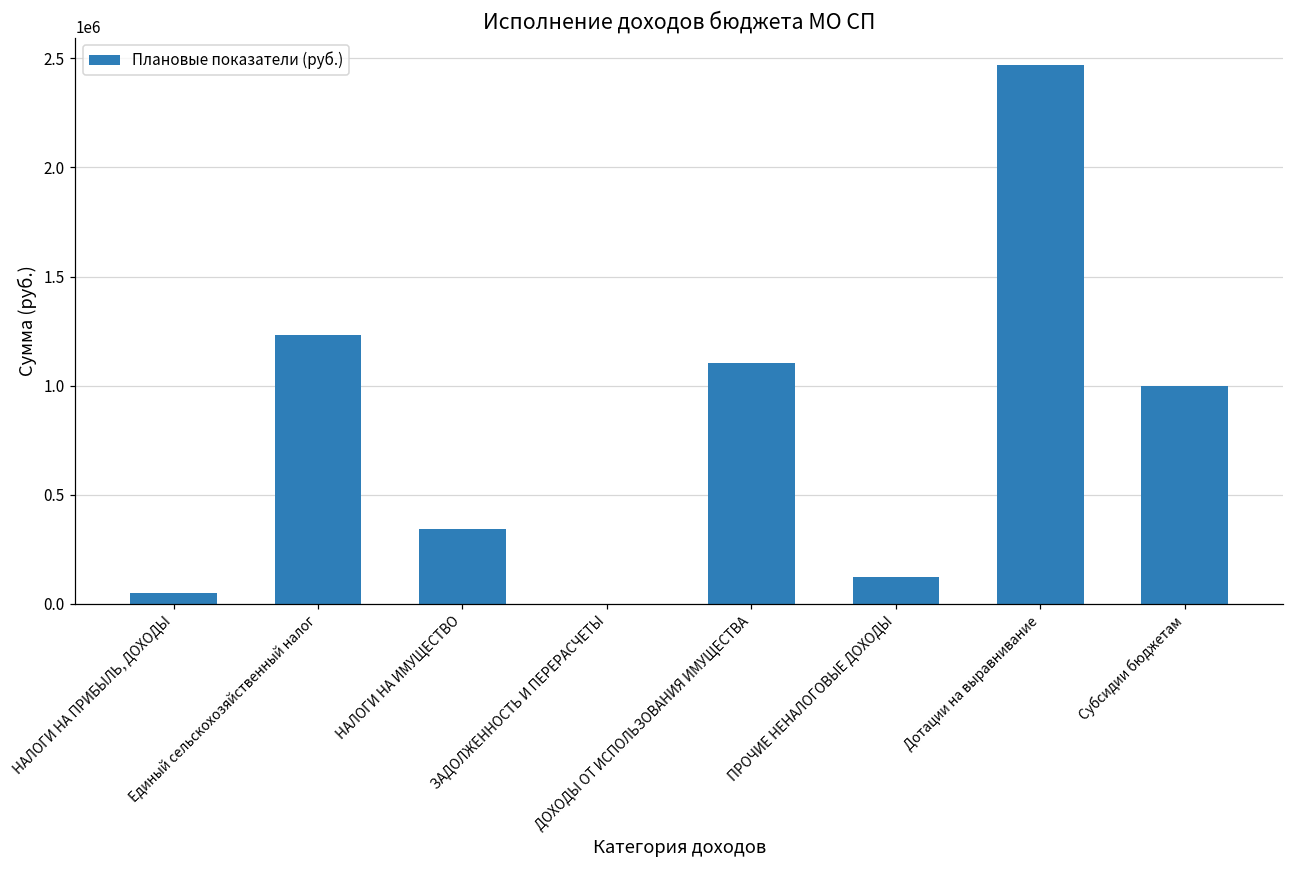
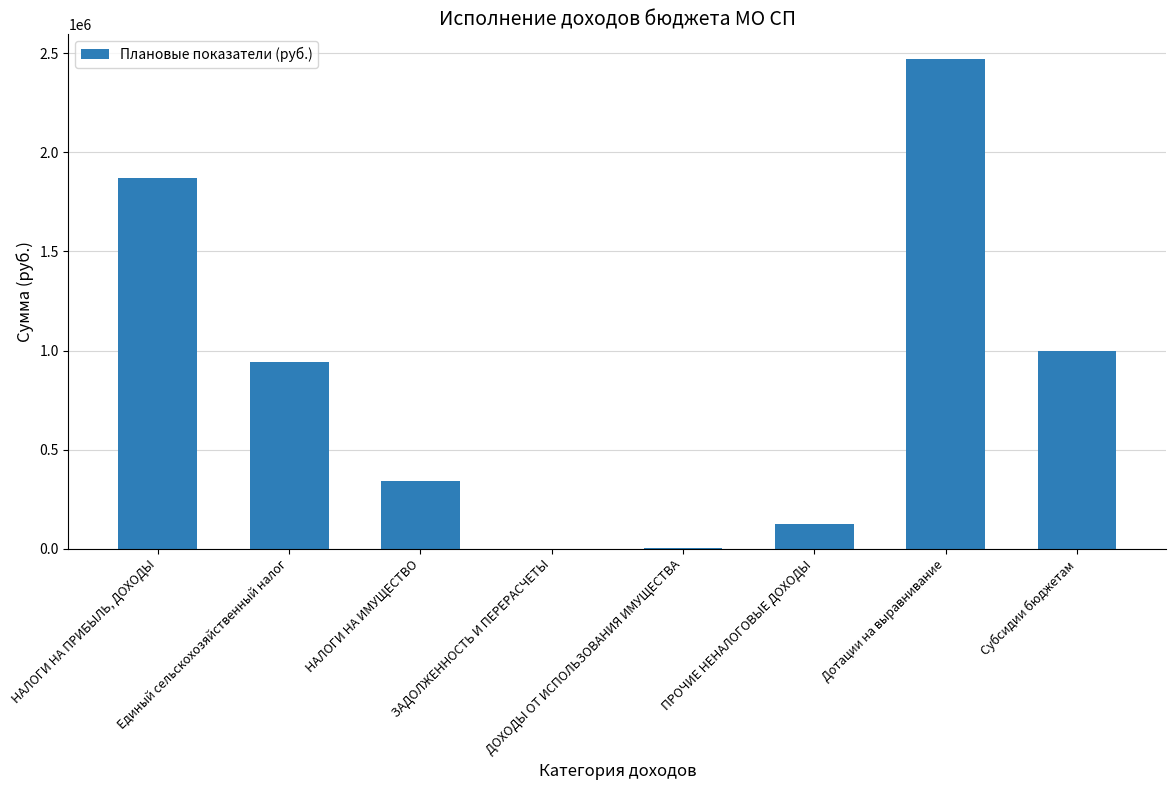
НАЛОГИ НА ПРИБЫЛЬ, ДОХОДЫ: 50000 -> 1870000
Единый сельскохозяйственный налог: 1230000 -> 940000
ДОХОДЫ ОТ ИСПОЛЬЗОВАНИЯ ИМУЩЕСТВА: 1100000 -> 0
